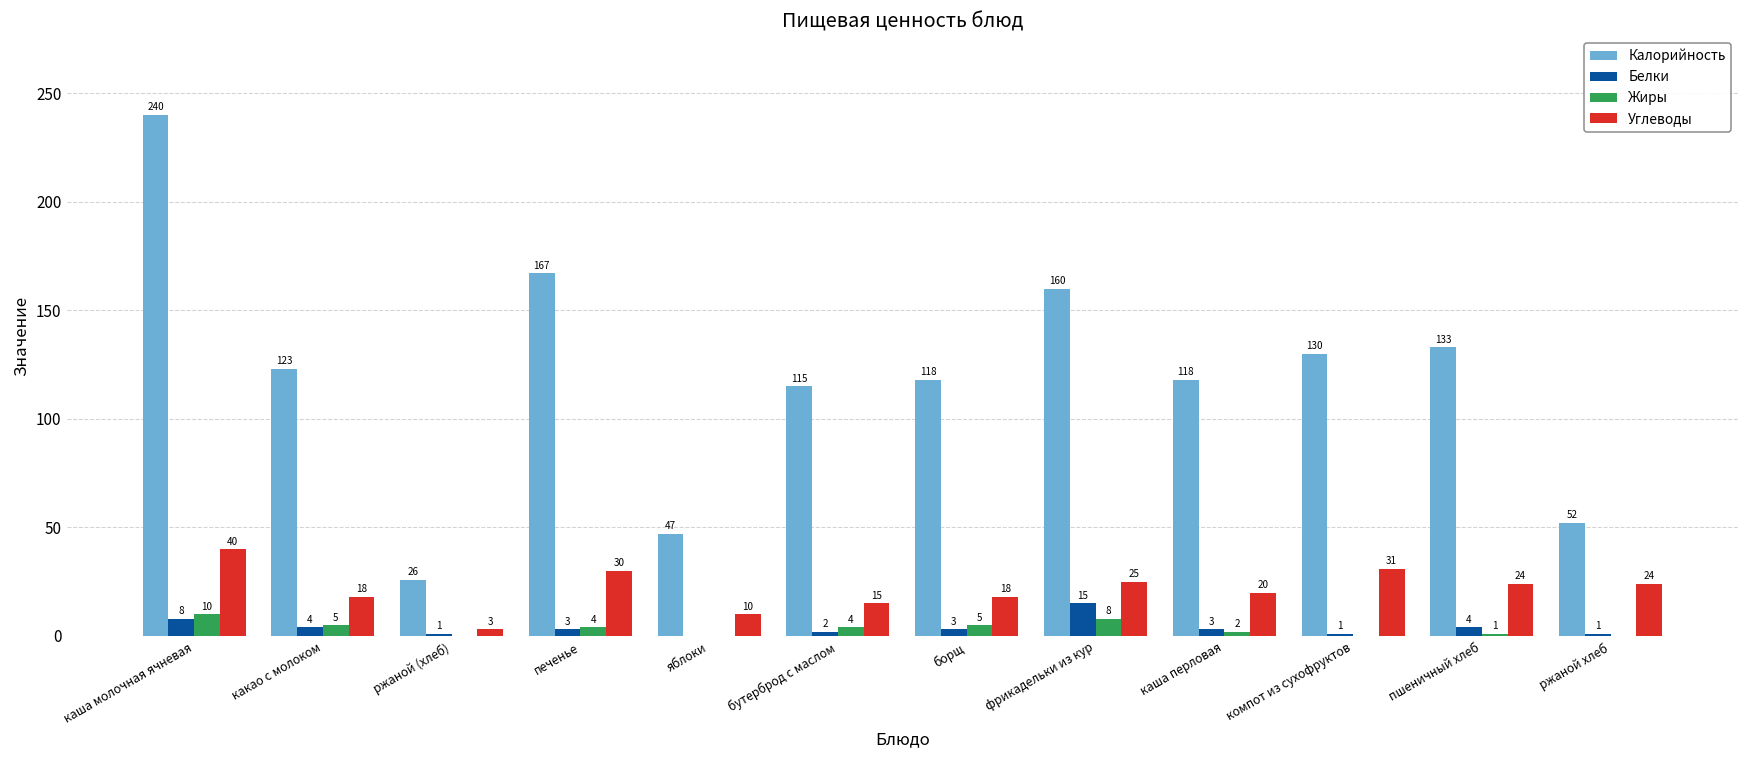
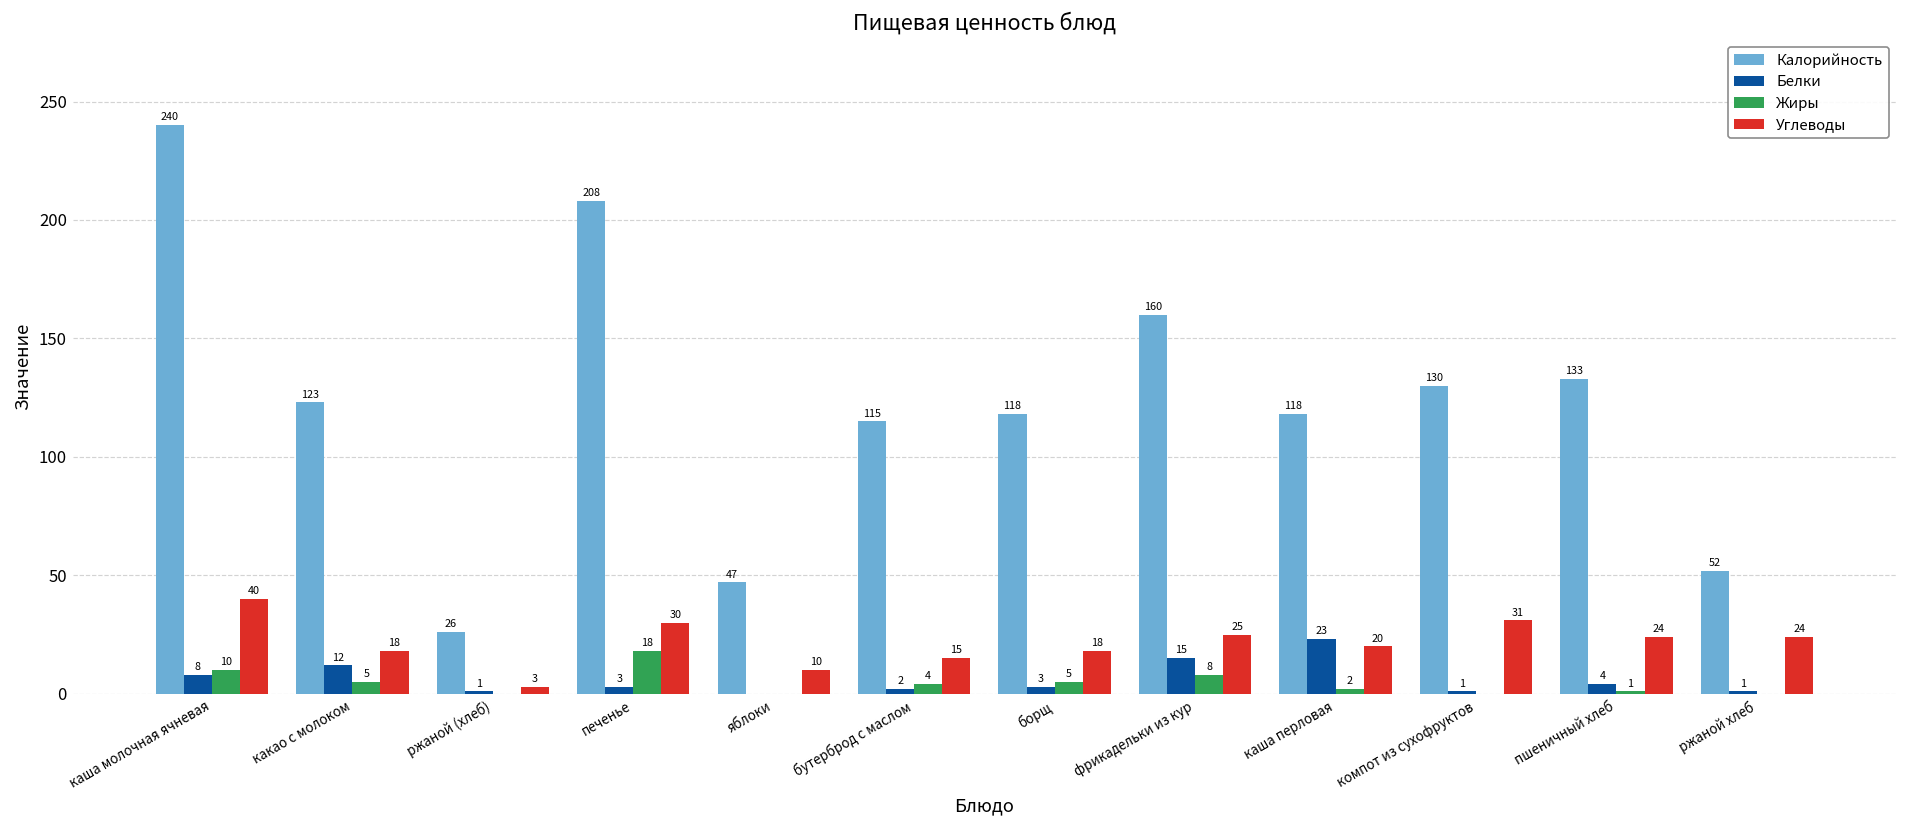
Белки, какао с молоком: 4 -> 12
Калорийность, печенье: 167 -> 208
Жиры, печенье: 4 -> 18
Белки, каша перловая: 3 -> 23
